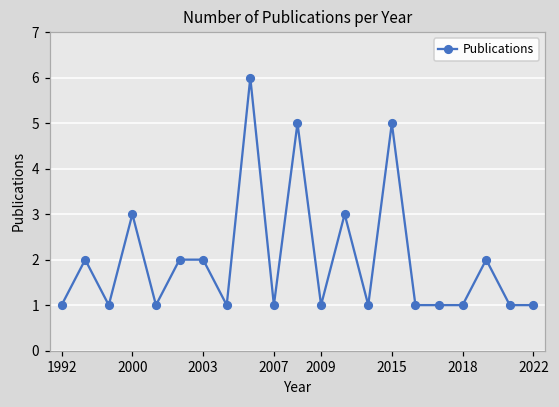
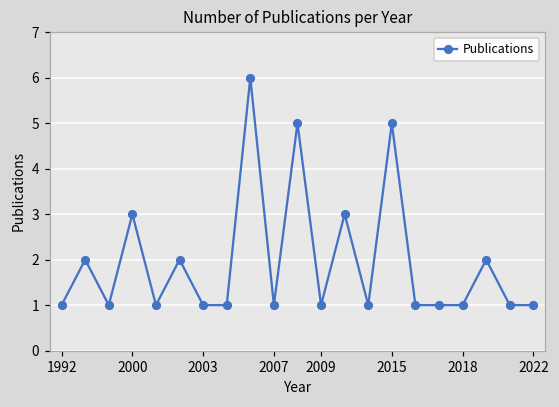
2003: 2 -> 1
